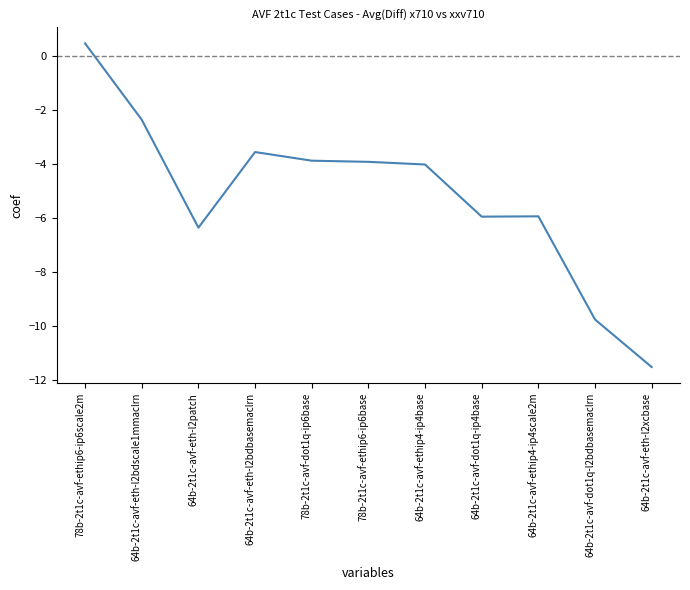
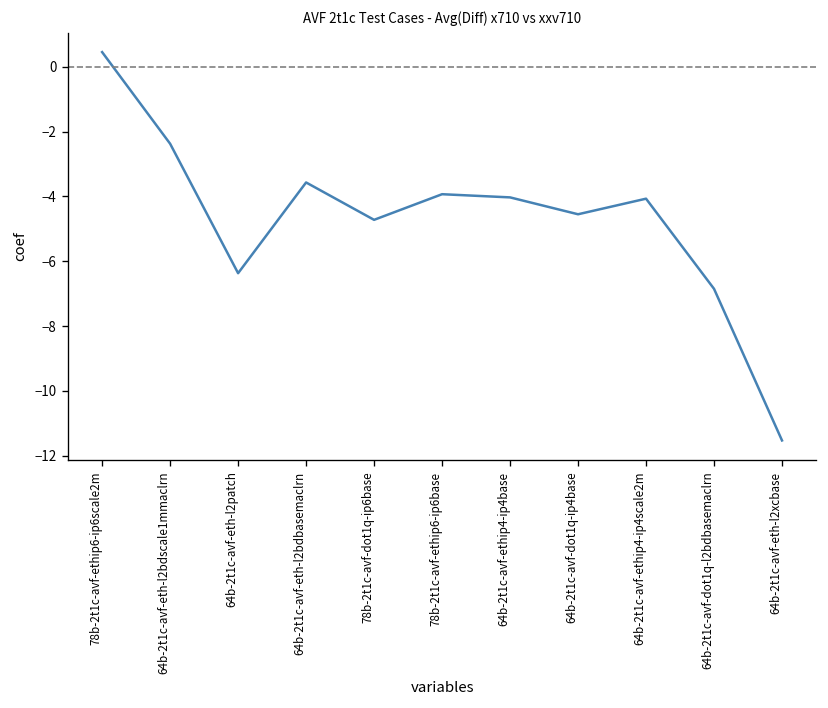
78b-2t1c-avf-dot1q-ip6base: -3.9 -> -4.7
64b-2t1c-avf-dot1q-ip4base: -6.0 -> -4.6
64b-2t1c-avf-ethip4-ip4scale2m: -6.0 -> -4.1
64b-2t1c-avf-dot1q-l2bdbasemaclrn: -9.8 -> -6.9
